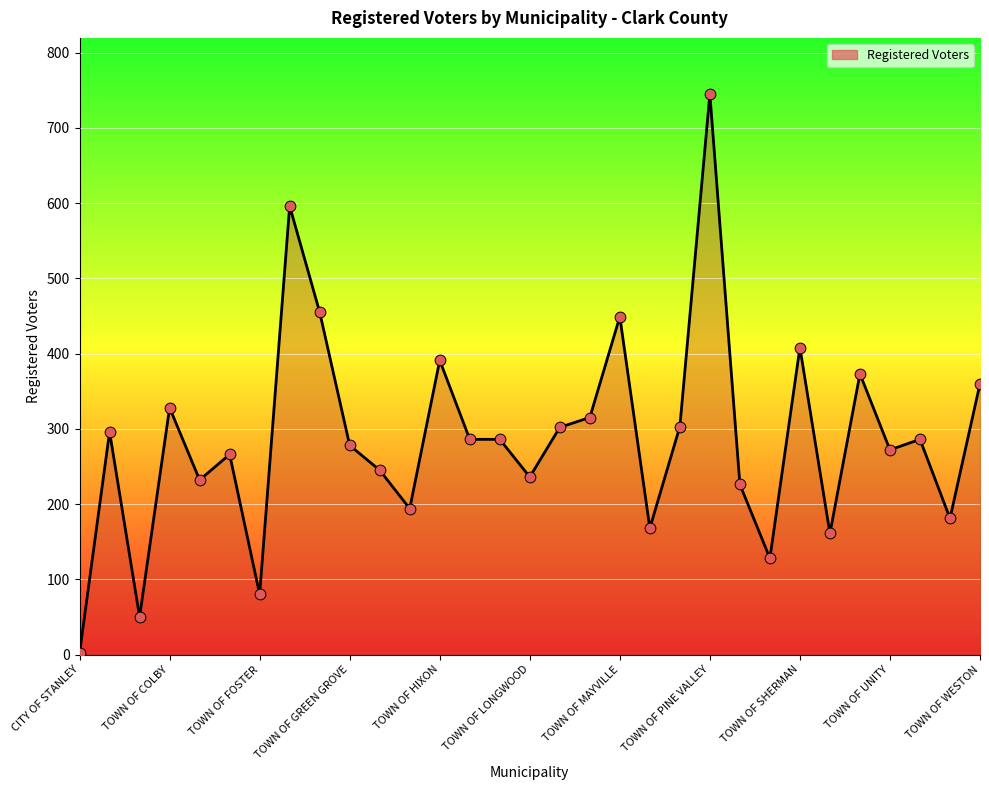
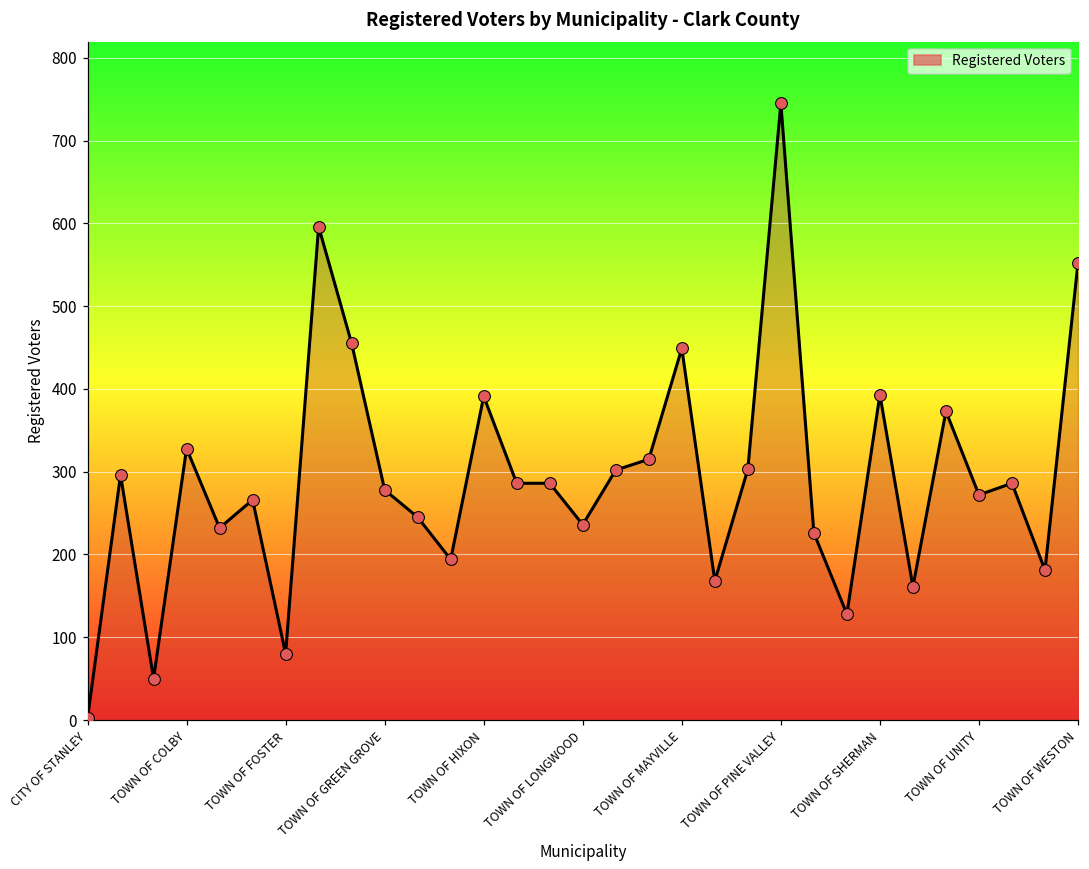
TOWN OF SHERMAN: 410 -> 390
TOWN OF WESTON: 360 -> 550
